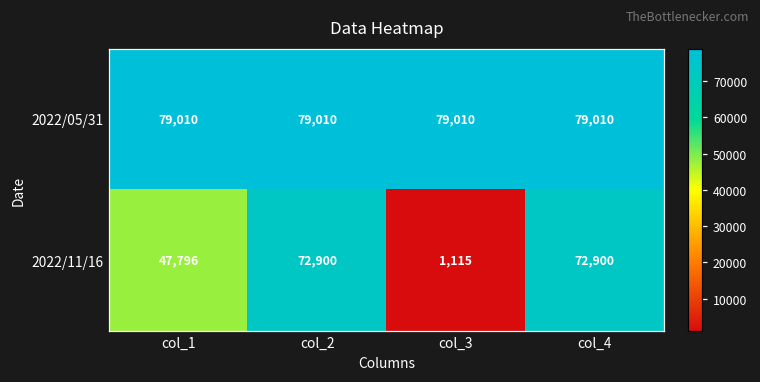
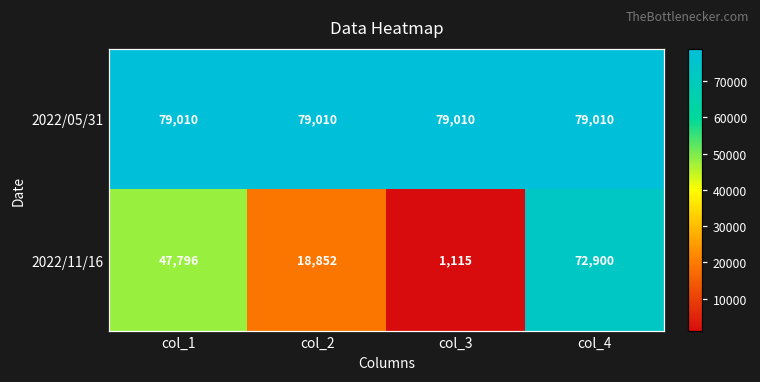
2022/11/16, col_2: 72,900 -> 18,852
